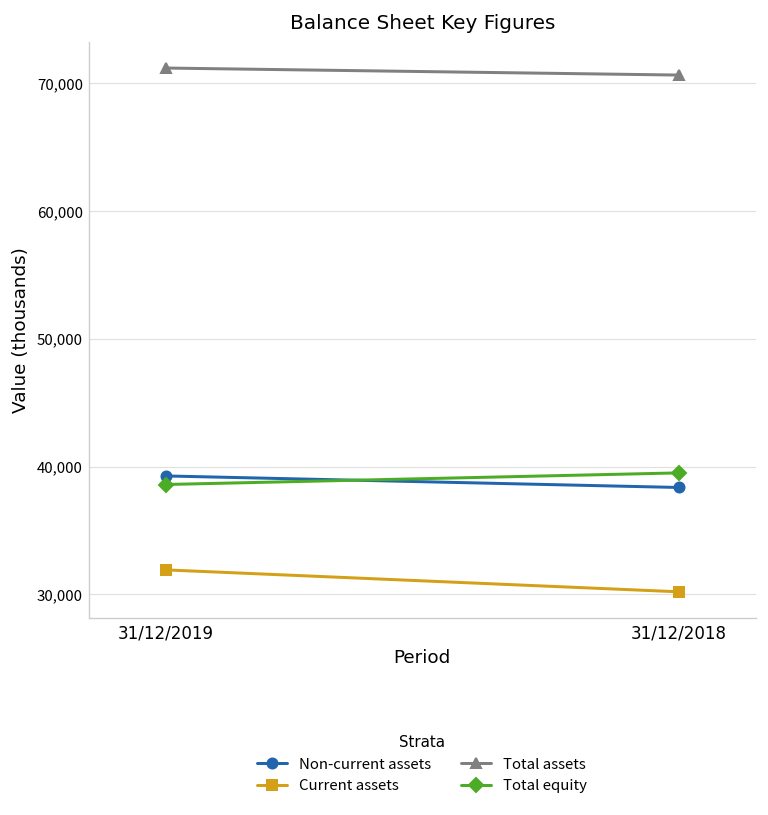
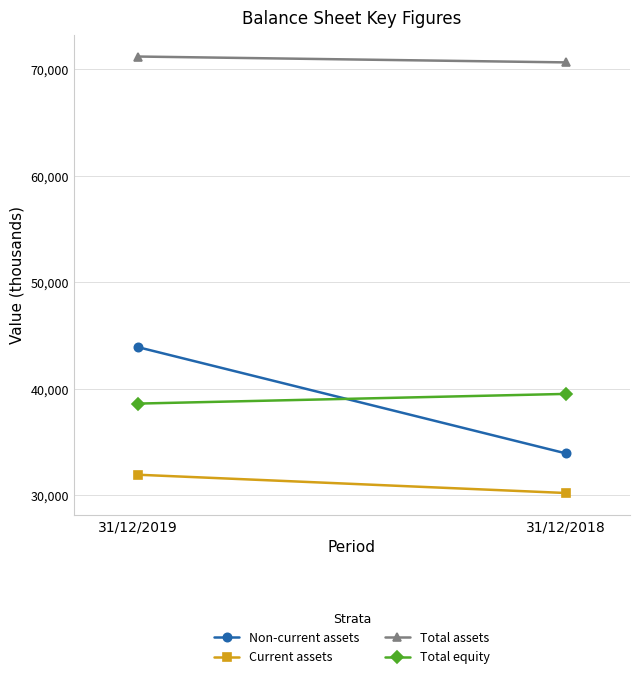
Non-current assets, 31/12/2019: 39,300 -> 43,900
Non-current assets, 31/12/2018: 38,400 -> 33,900
